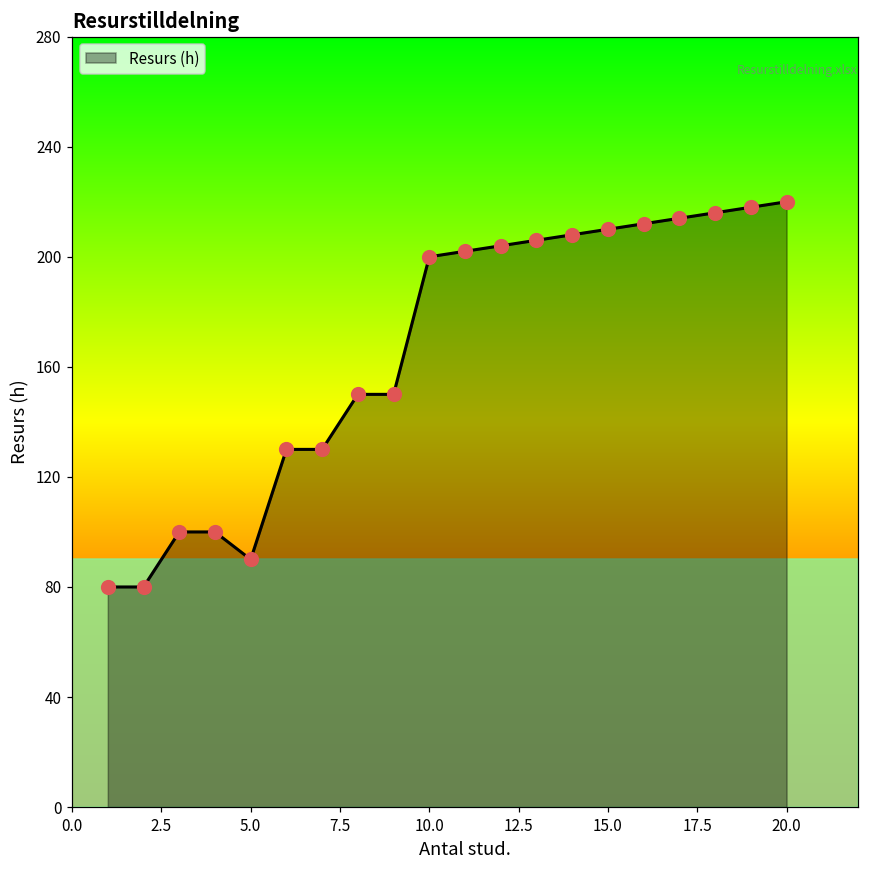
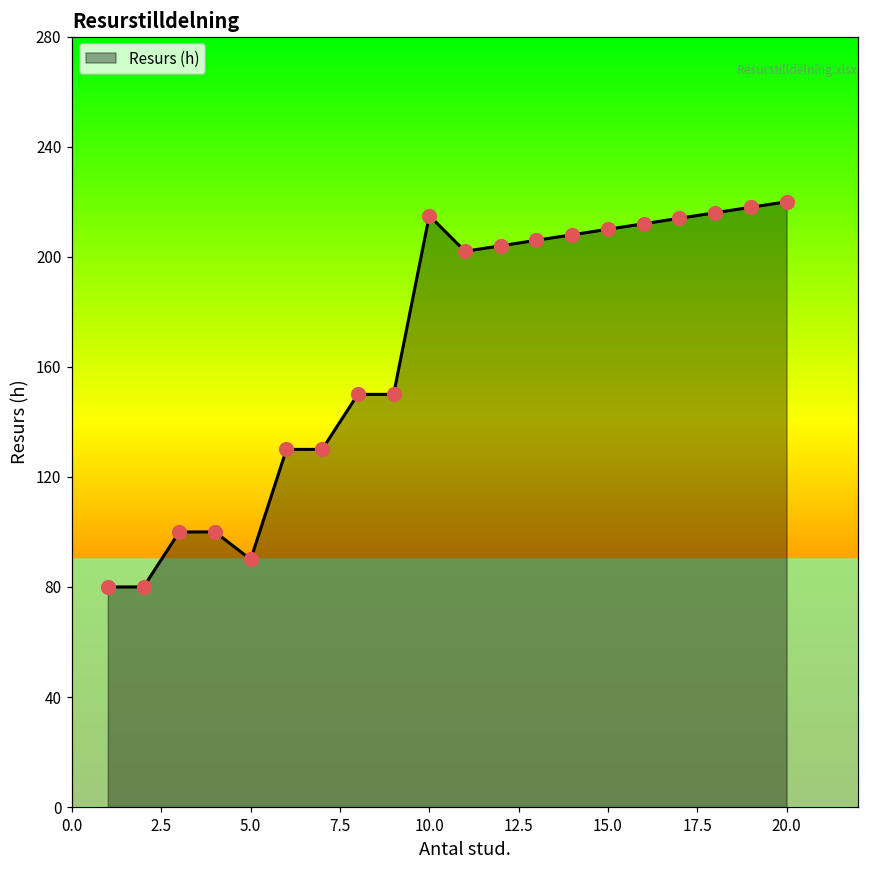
10.0: 200 -> 215
